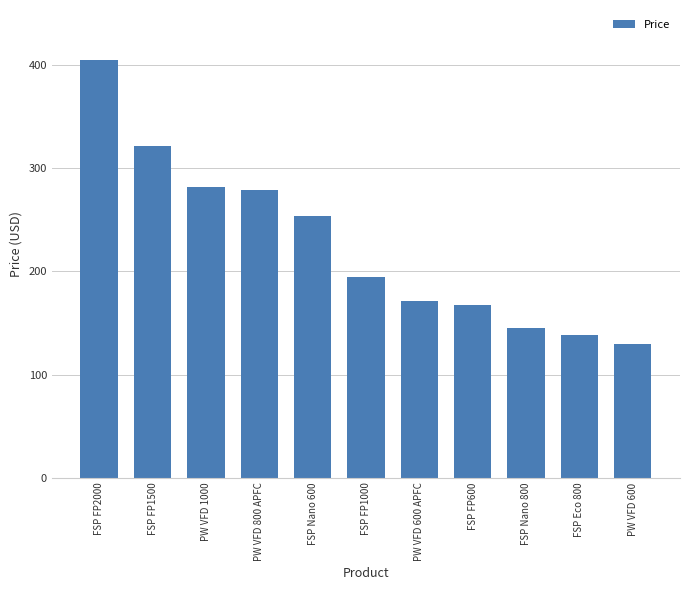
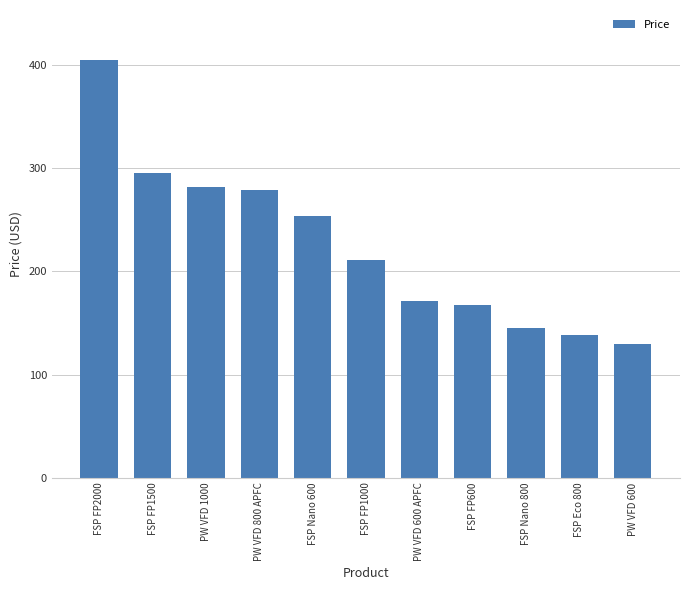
FSP FP1500: 322 -> 296
FSP FP1000: 195 -> 212
